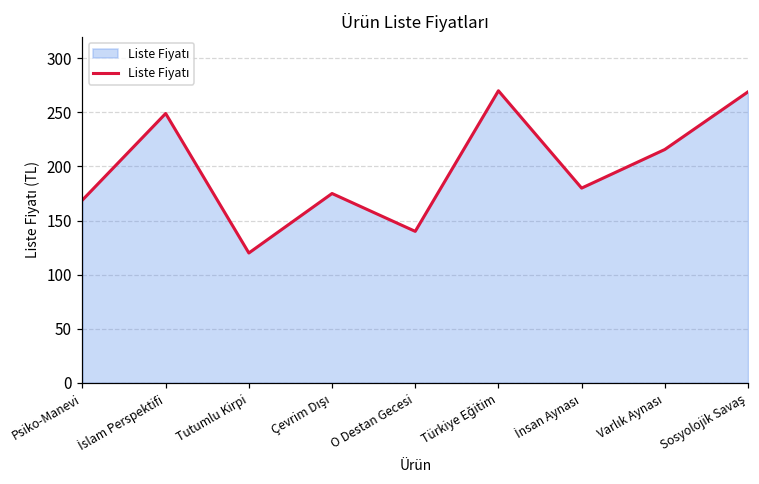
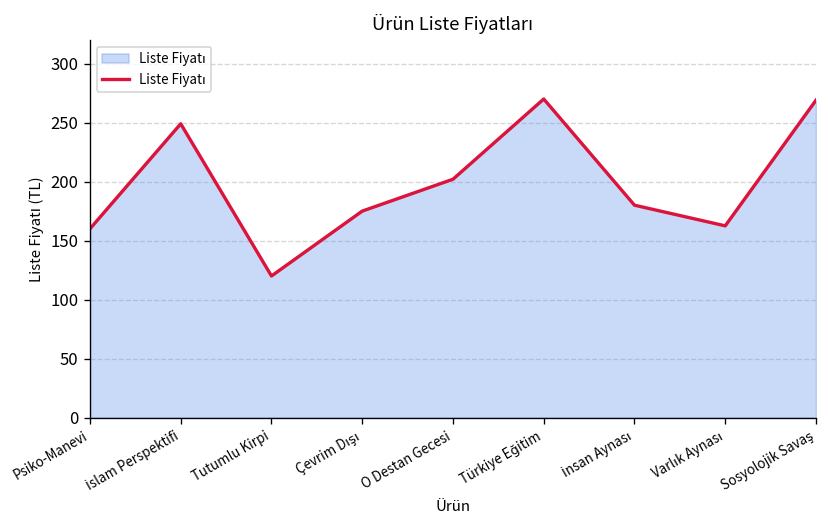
Psiko-Manevi: 170 -> 160
O Destan Gecesi: 140 -> 200
Varlık Aynası: 220 -> 160
